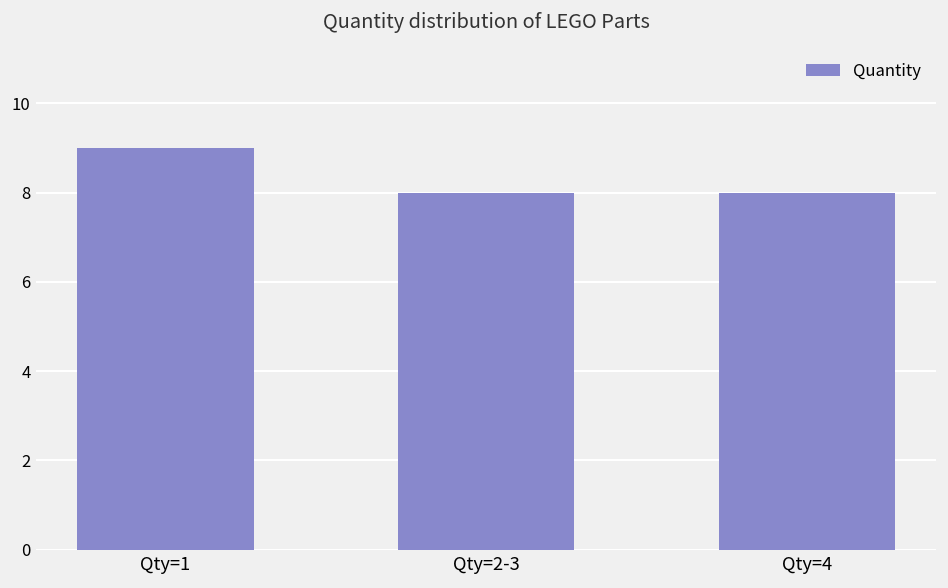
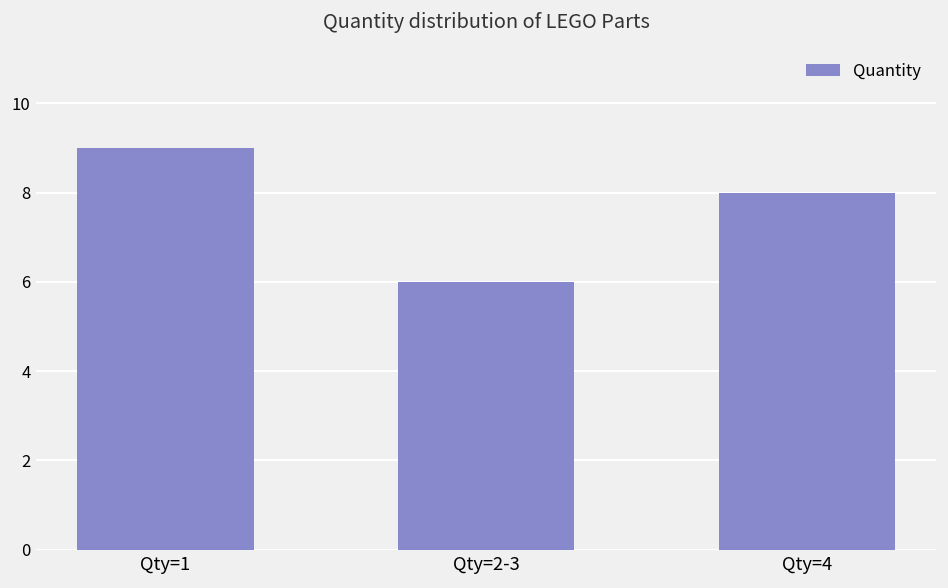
Qty=2-3: 8 -> 6
